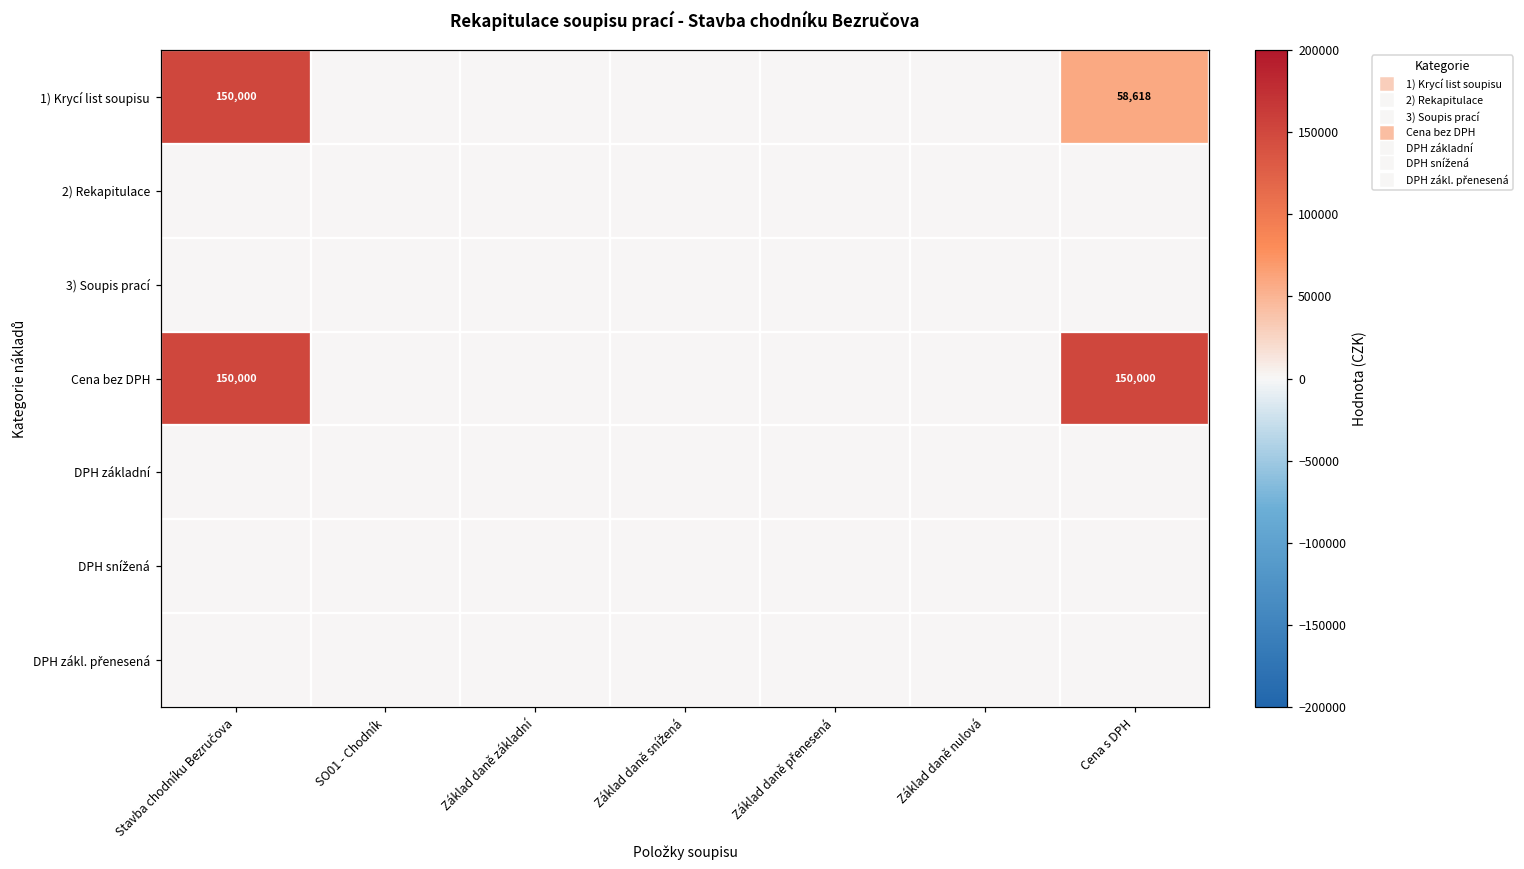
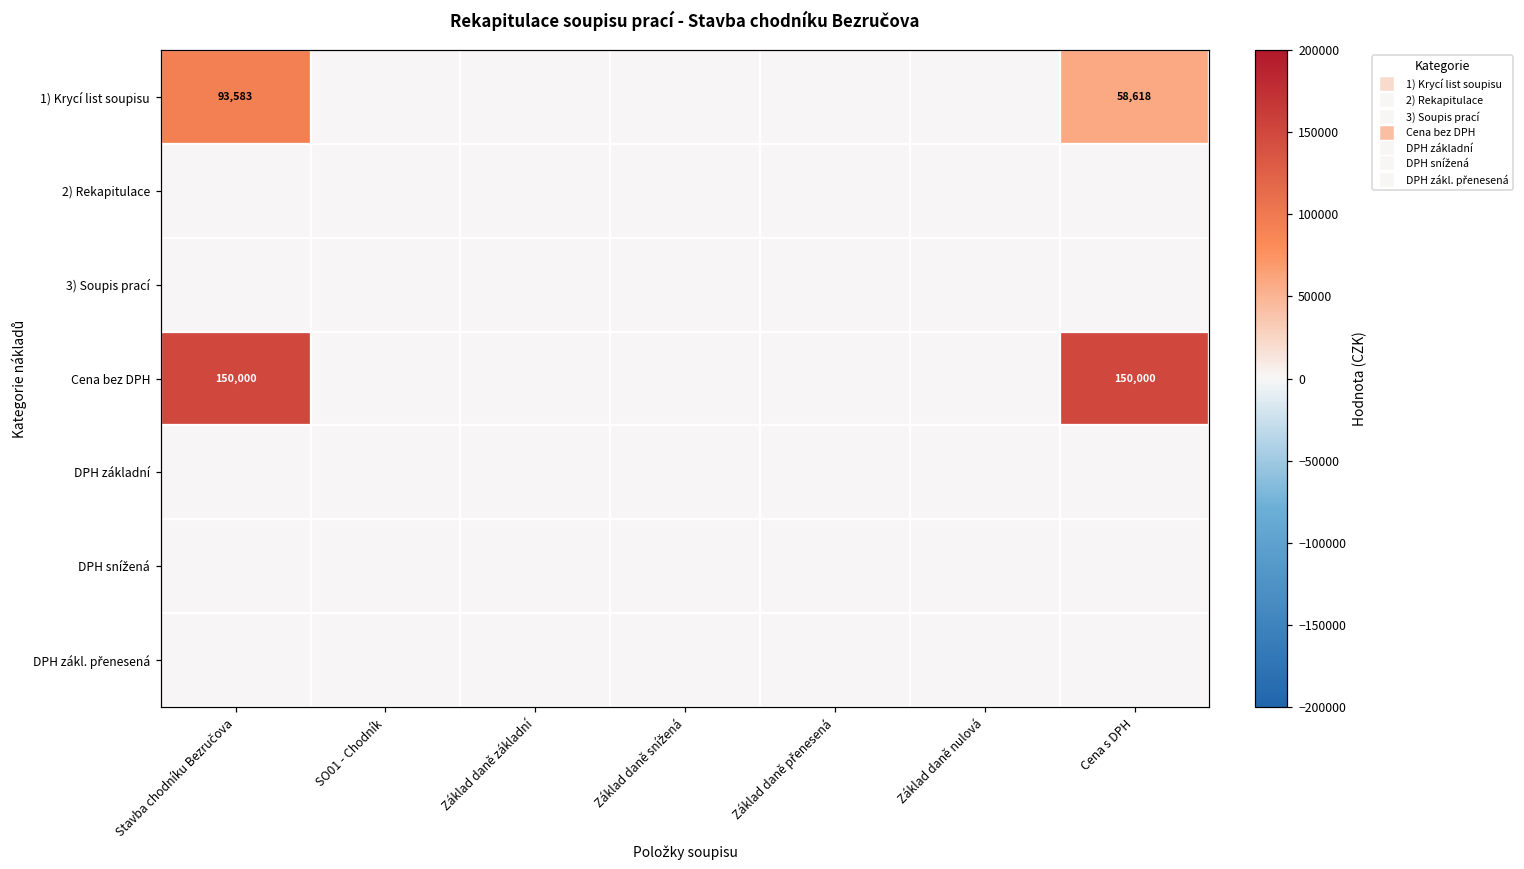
1) Krycí list soupisu, Stavba chodníku Bezručova: 150,000 -> 93,583
